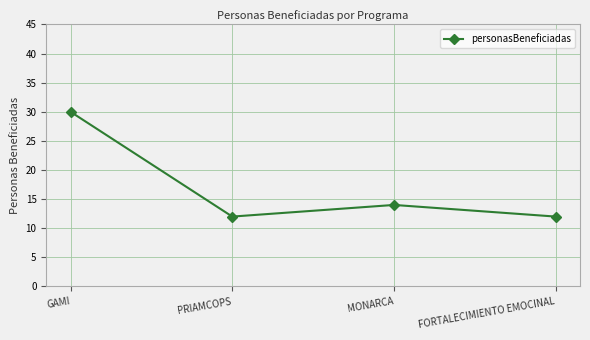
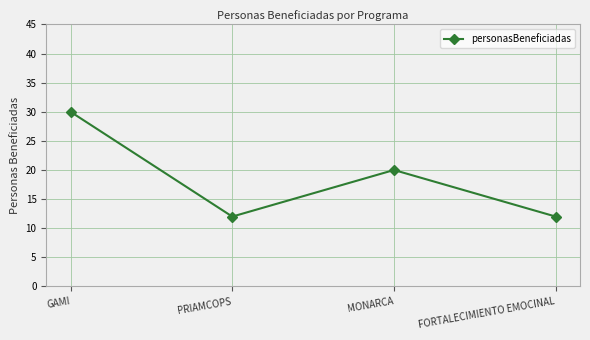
MONARCA: 14 -> 20
